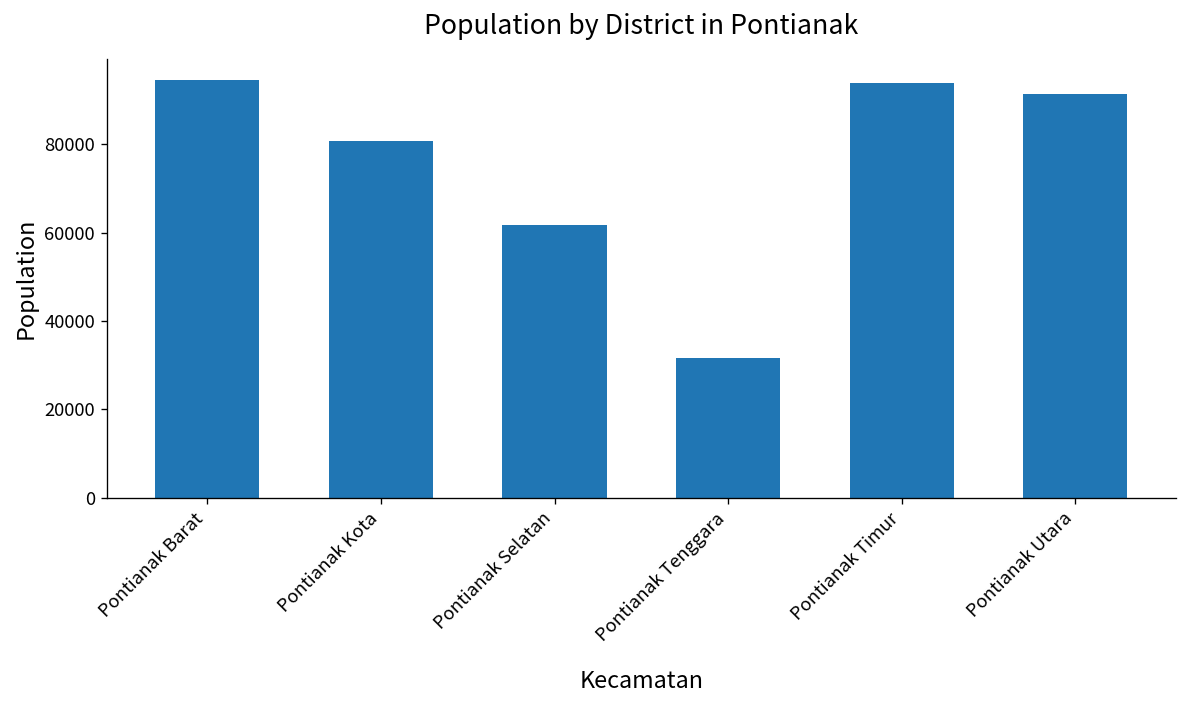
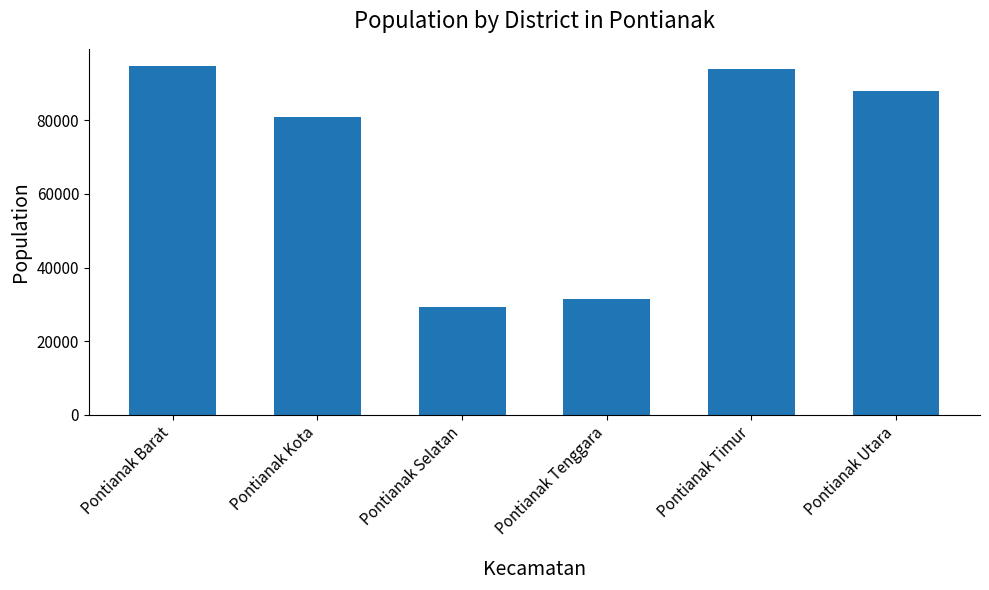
Pontianak Selatan: 62000 -> 29000
Pontianak Utara: 91000 -> 88000
